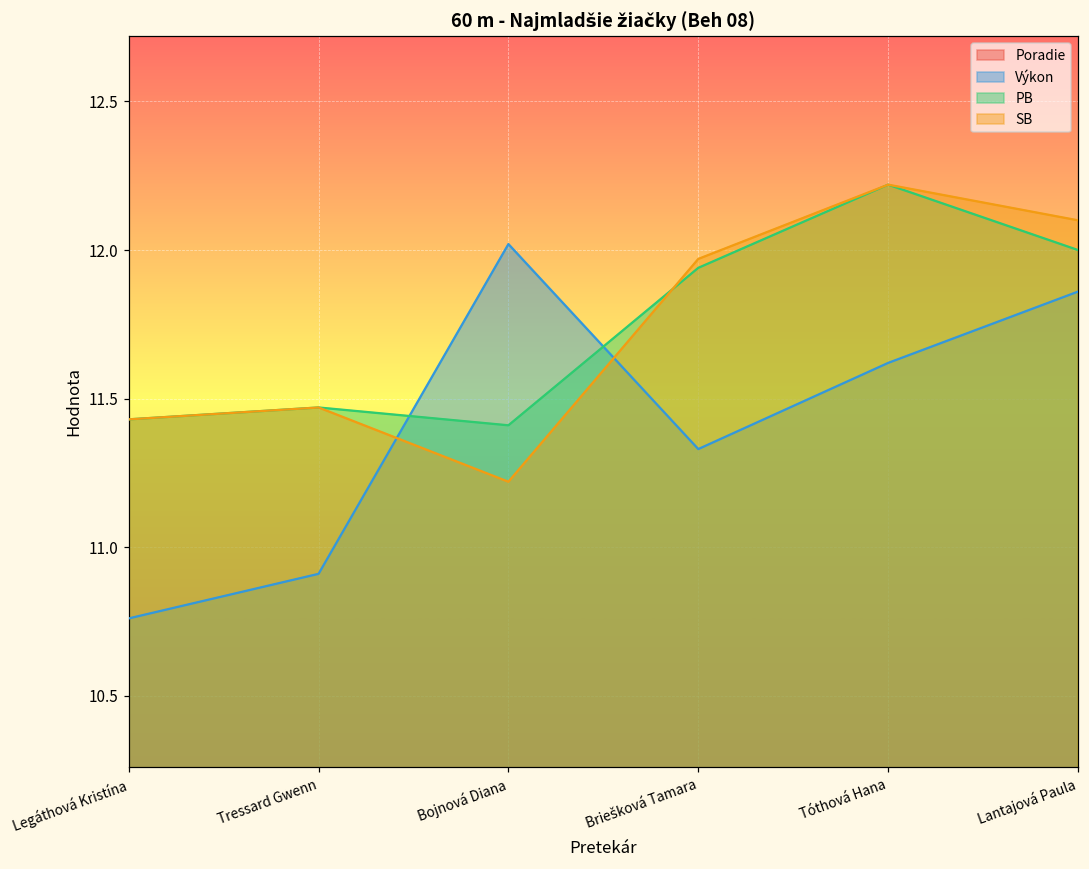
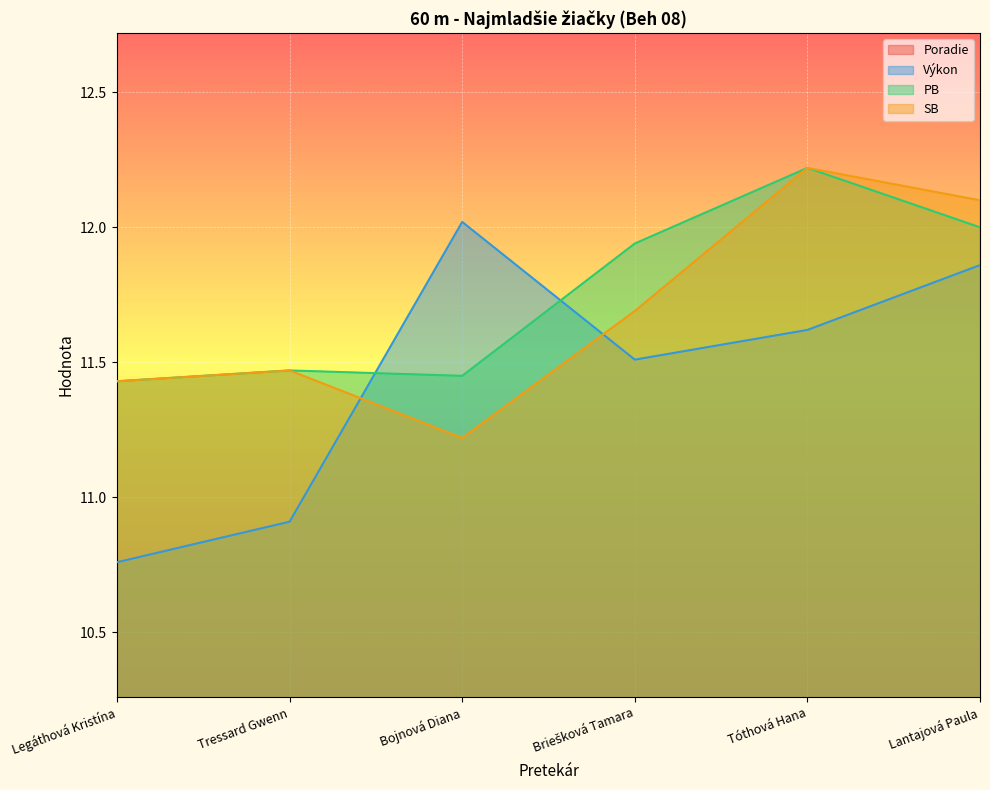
PB, Bojnová Diana: 11.41 -> 11.45
Výkon, Briešková Tamara: 11.33 -> 11.51
SB, Briešková Tamara: 11.97 -> 11.69
